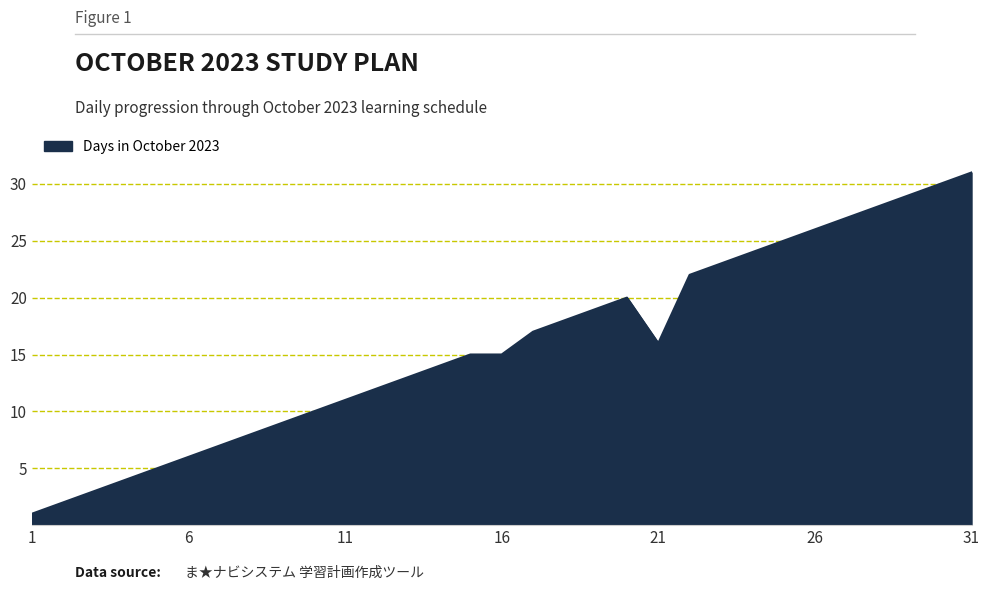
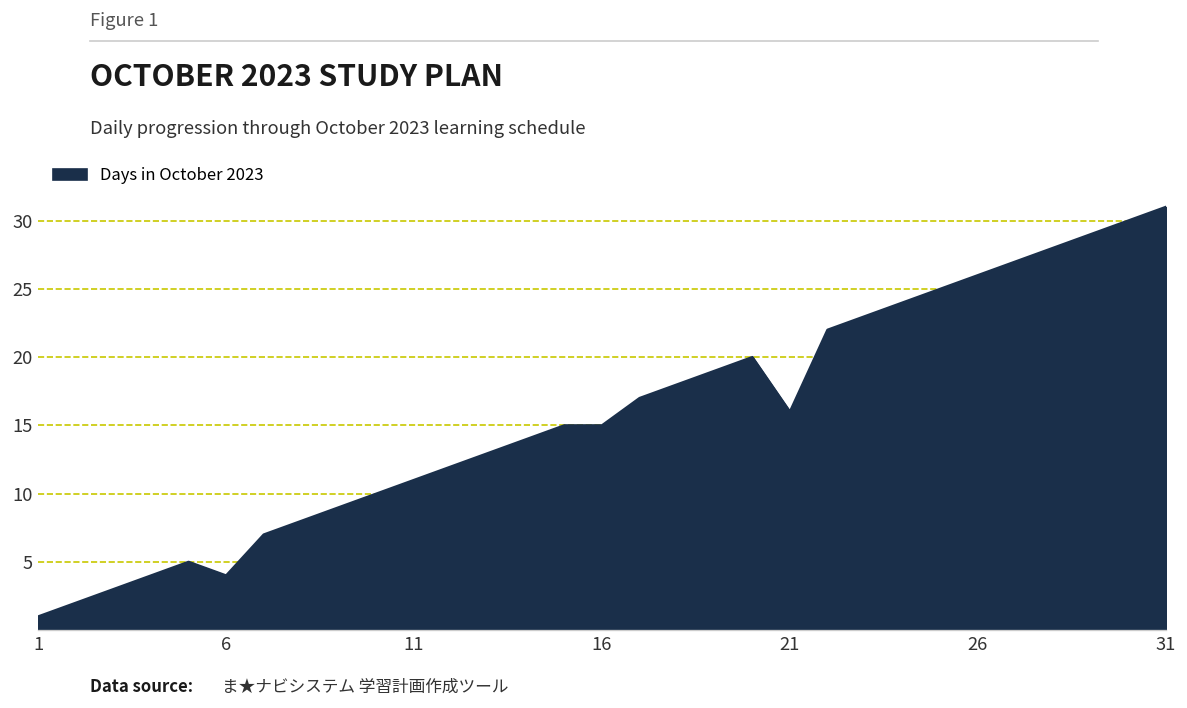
6: 6 -> 4
